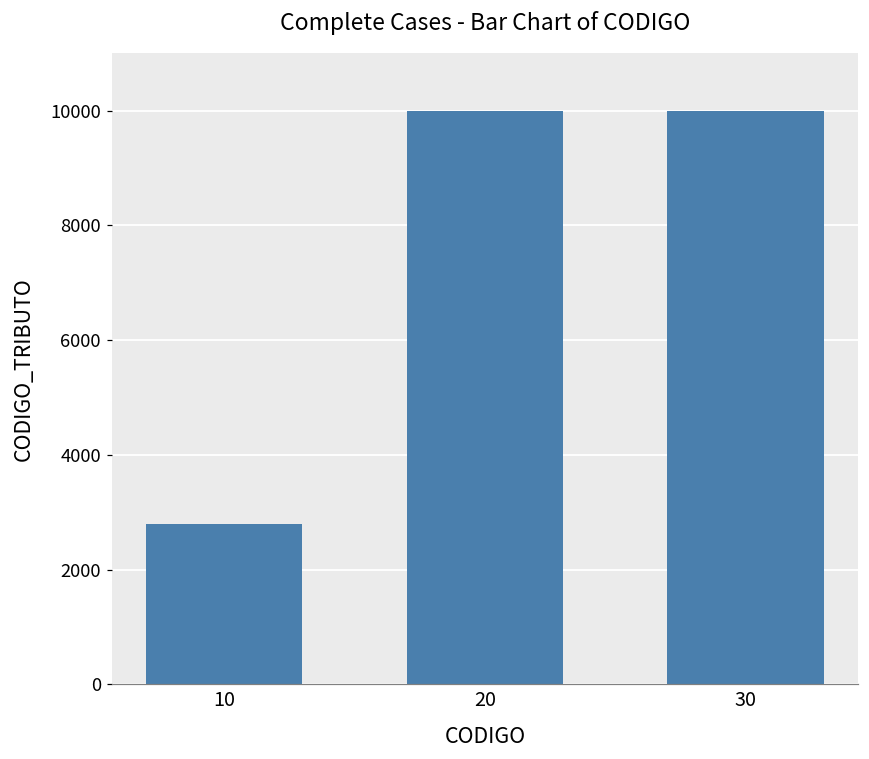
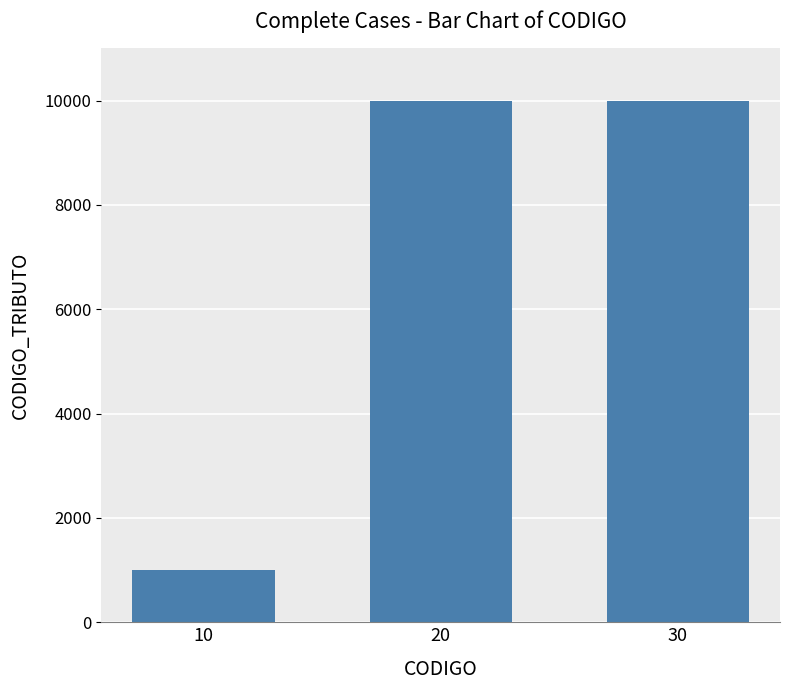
10: 2800 -> 1000
